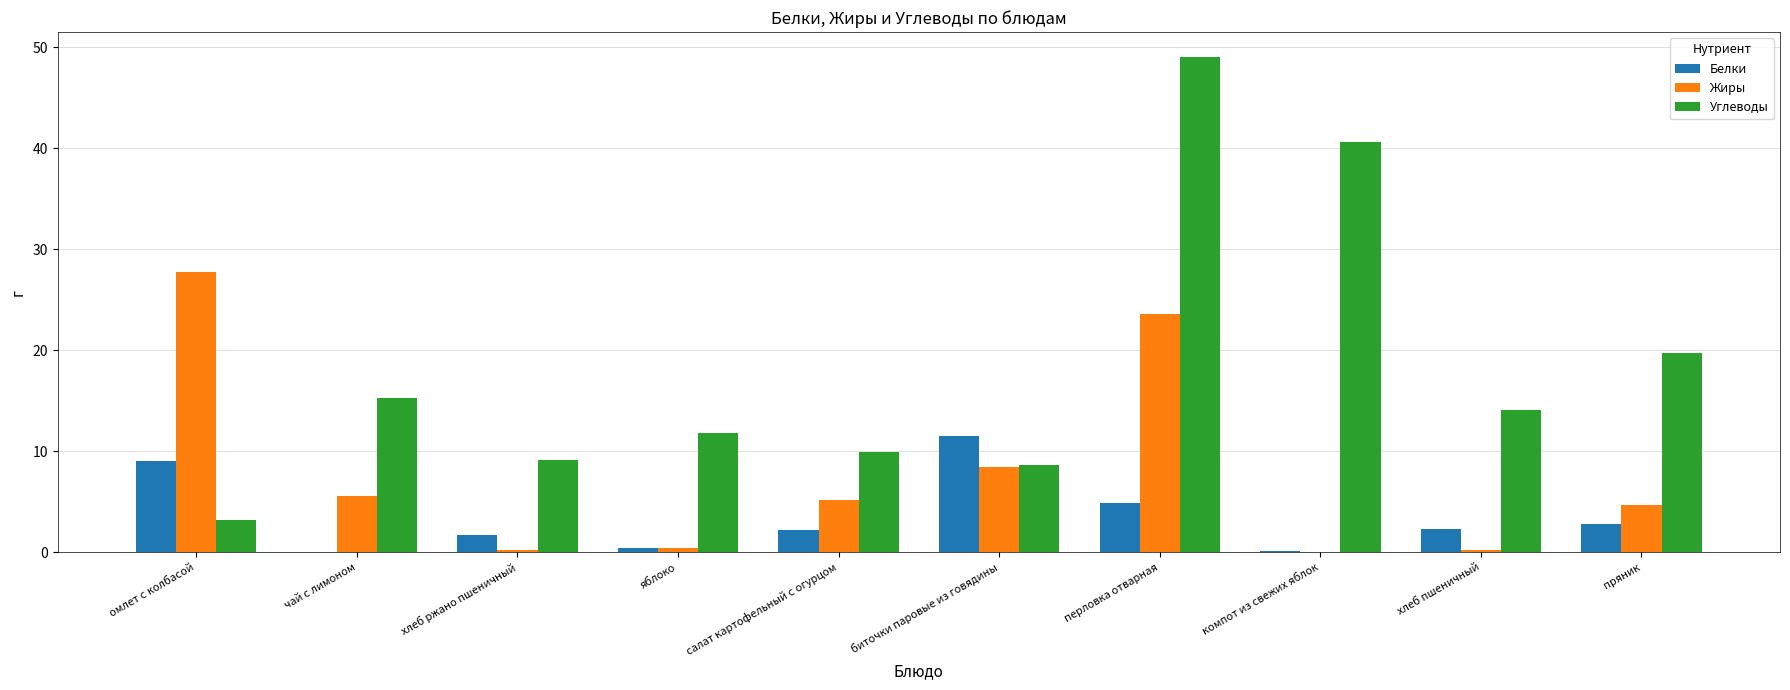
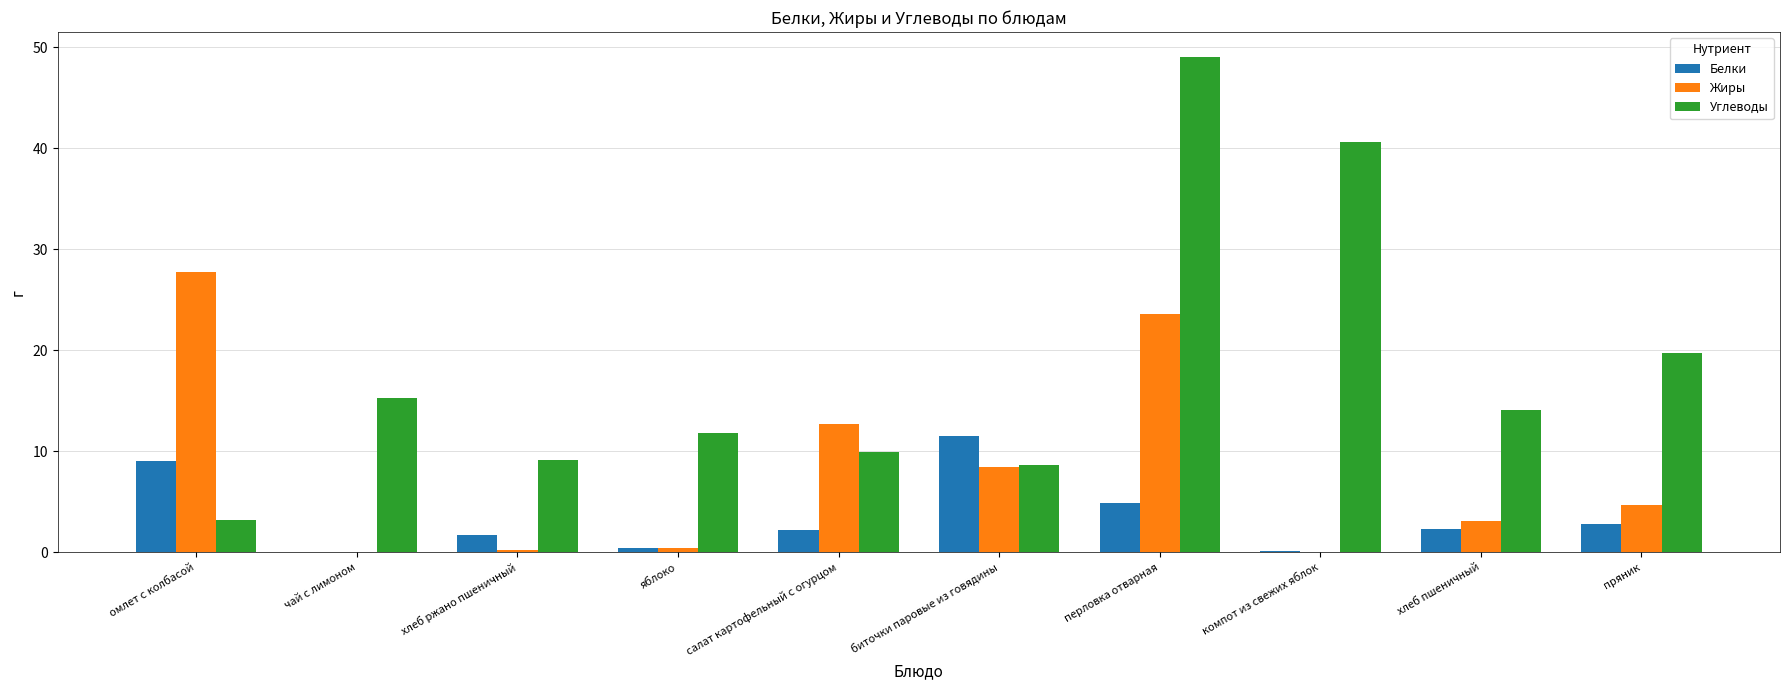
Жиры, чай с лимоном: 5.6 -> 0.0
Жиры, салат картофельный с огурцом: 5.2 -> 12.8
Жиры, хлеб пшеничный: 0.3 -> 3.1
